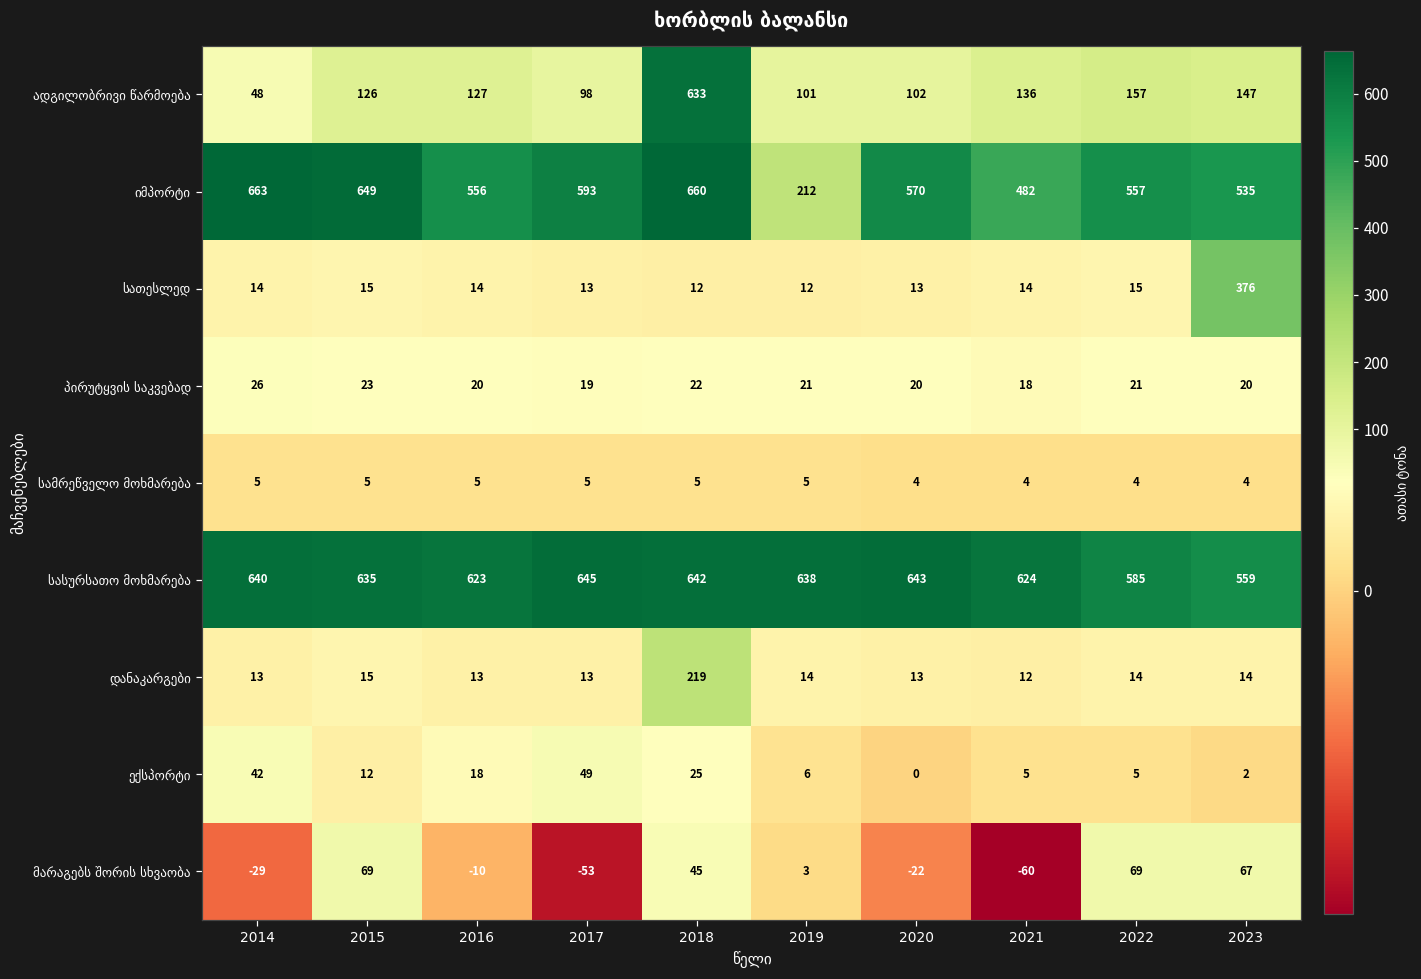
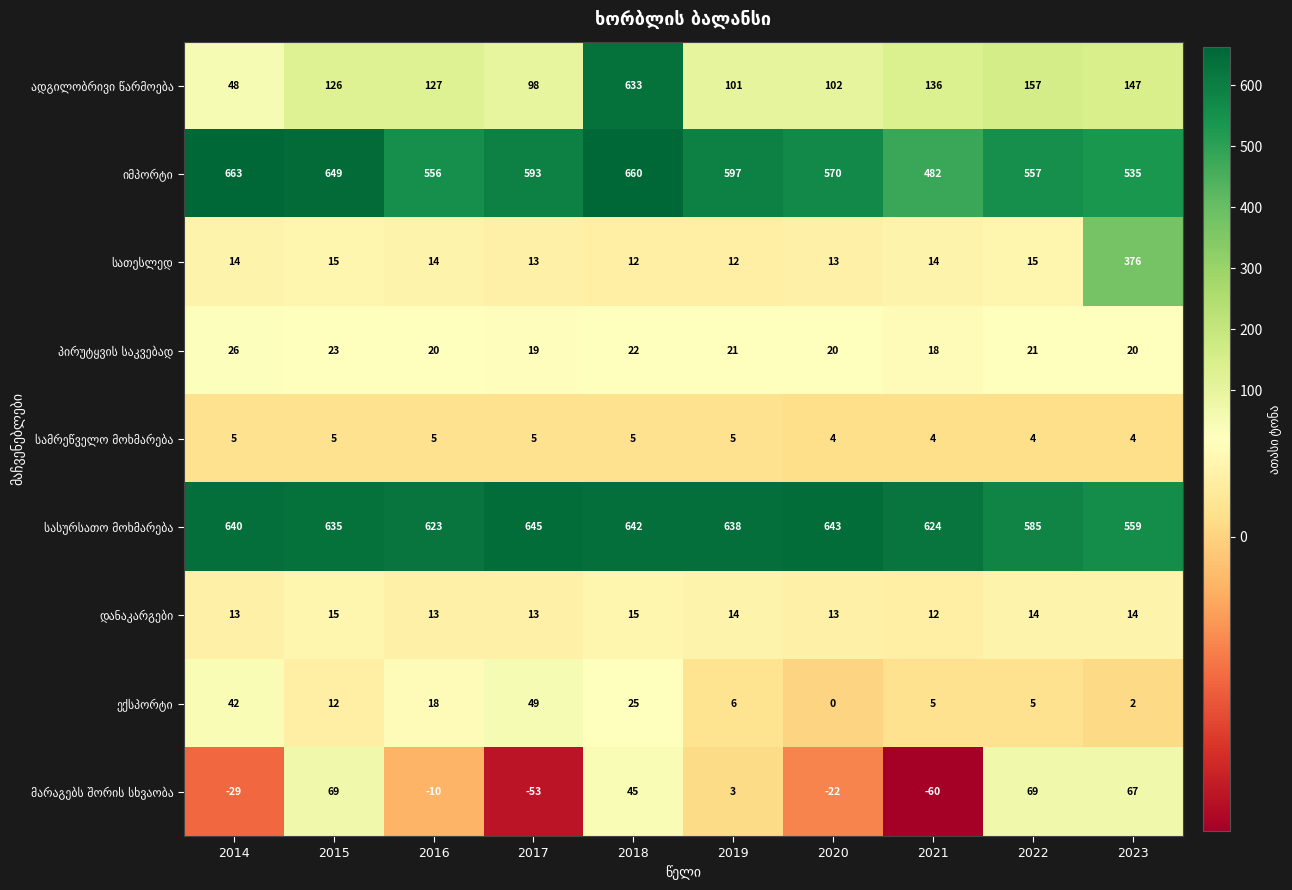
იმპორტი, 2019: 212 -> 597
დანაკარგები, 2018: 219 -> 15
